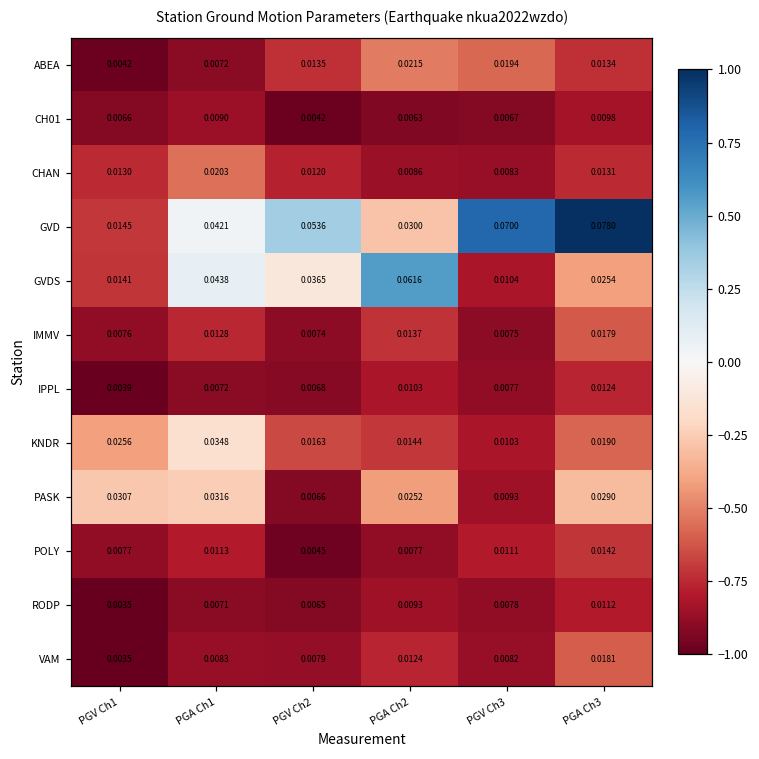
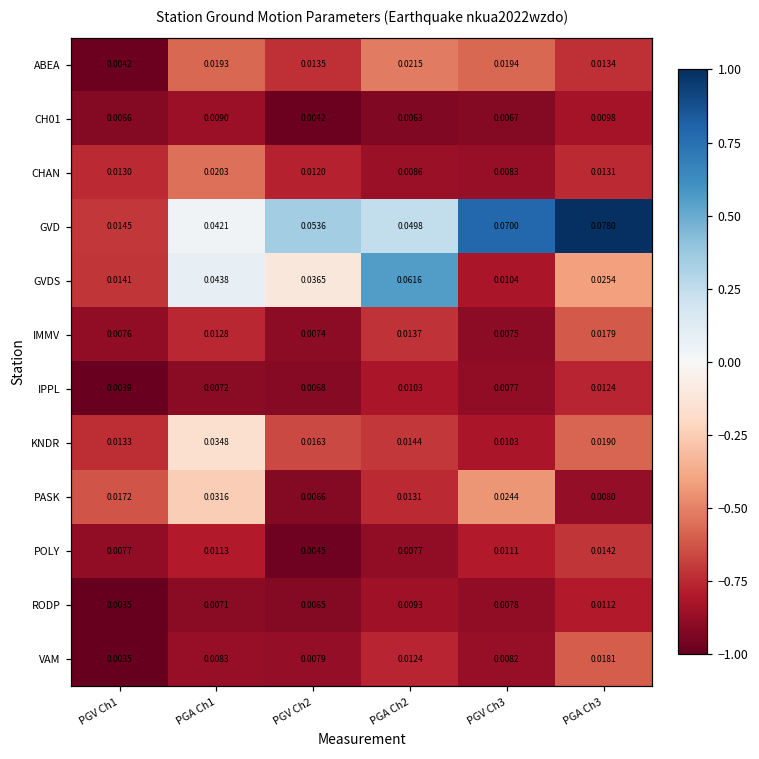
ABEA, PGA Ch1: 0.0072 -> 0.0193
GVD, PGA Ch2: 0.0300 -> 0.0498
KNDR, PGV Ch1: 0.0256 -> 0.0133
PASK, PGV Ch1: 0.0307 -> 0.0172
PASK, PGA Ch2: 0.0252 -> 0.0131
PASK, PGV Ch3: 0.0093 -> 0.0244
PASK, PGA Ch3: 0.0290 -> 0.0080
